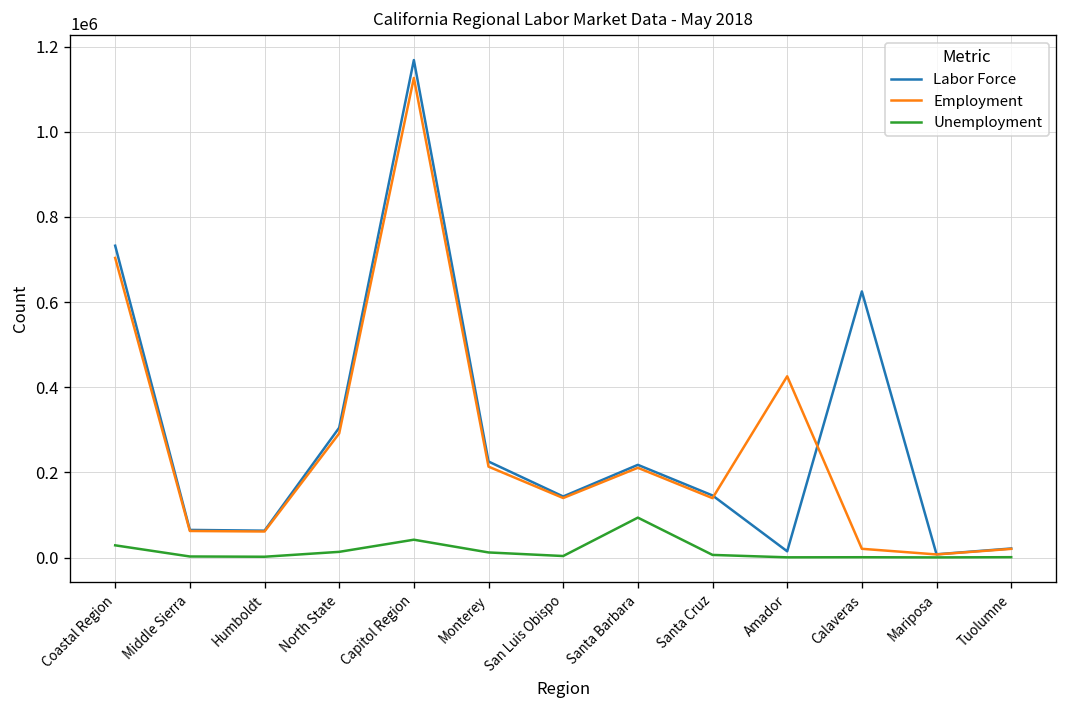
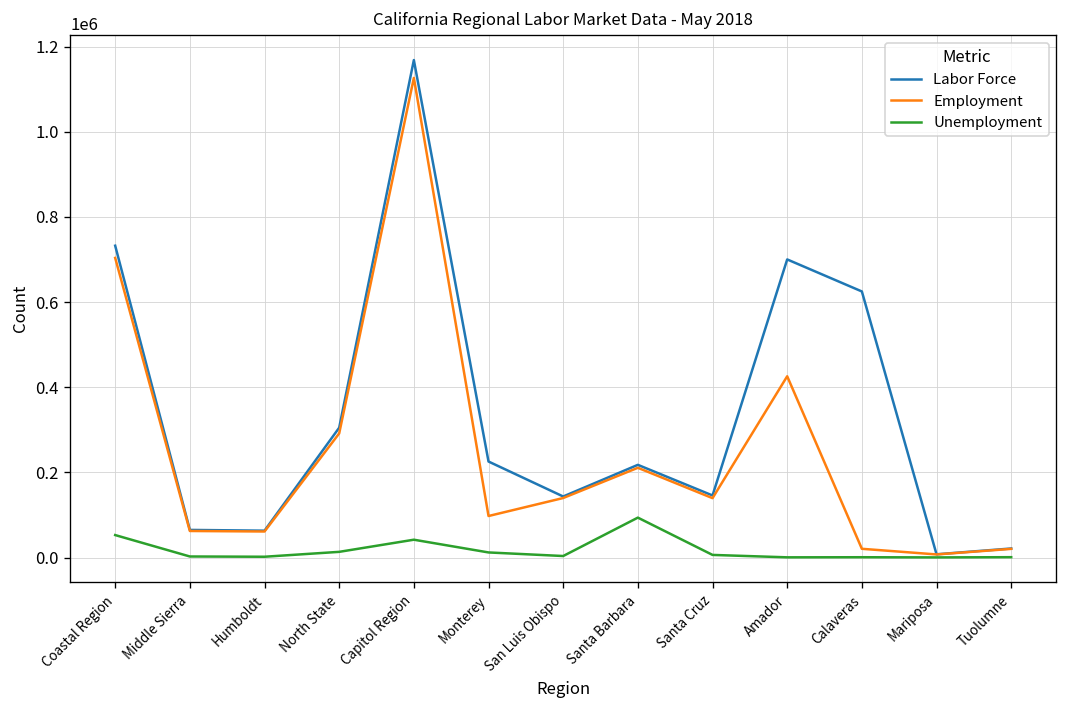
Unemployment, Coastal Region: 30000 -> 50000
Employment, Monterey: 210000 -> 100000
Labor Force, Amador: 10000 -> 700000
